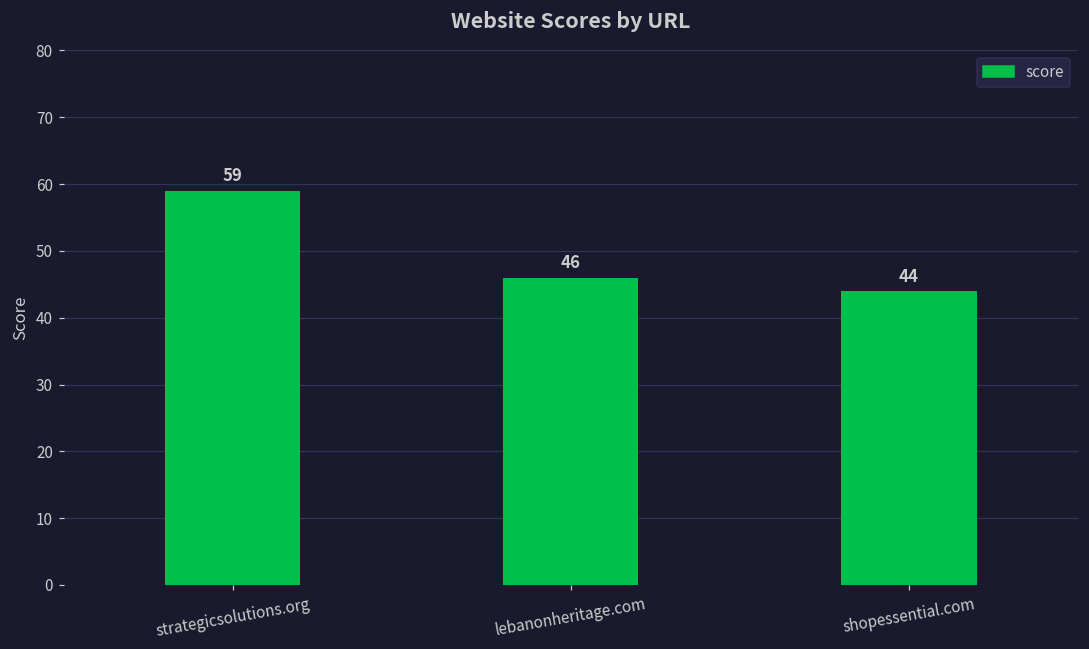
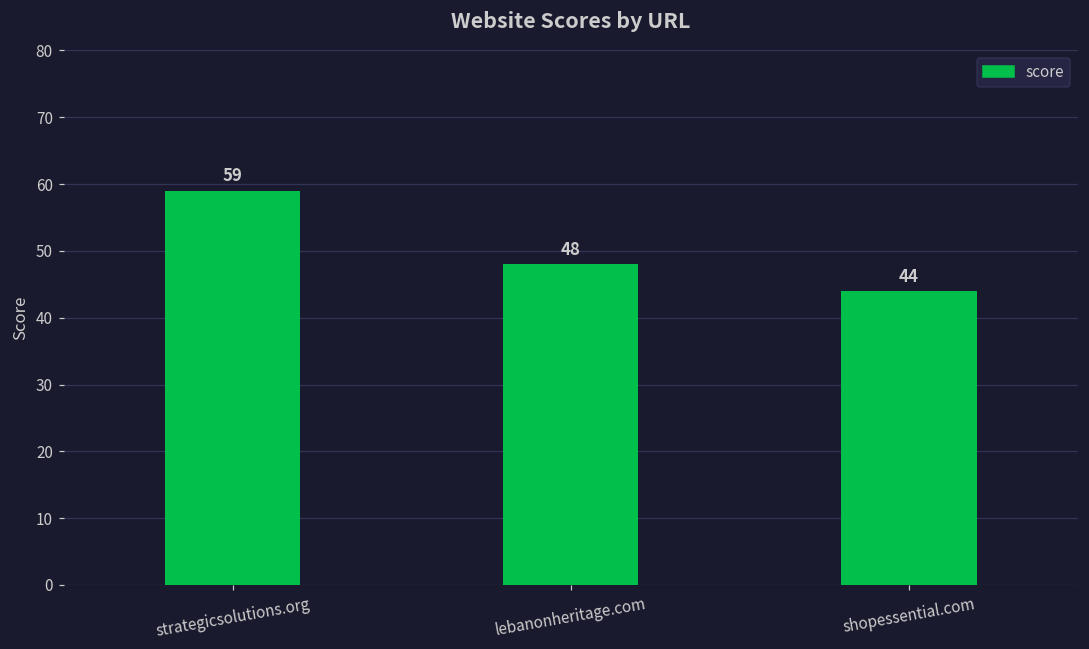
lebanonheritage.com: 46 -> 48
